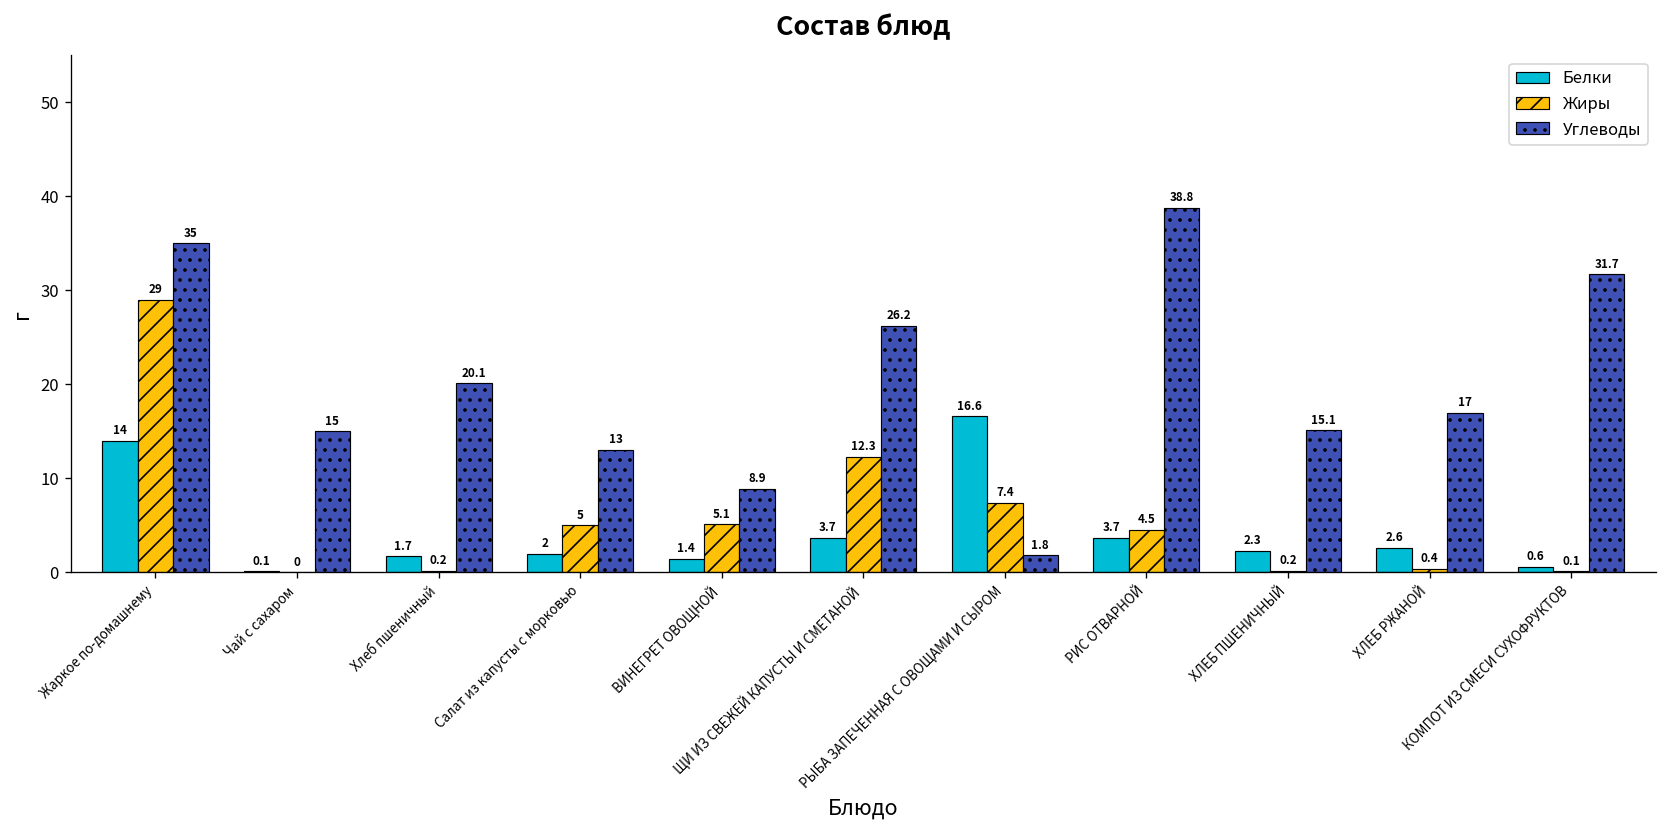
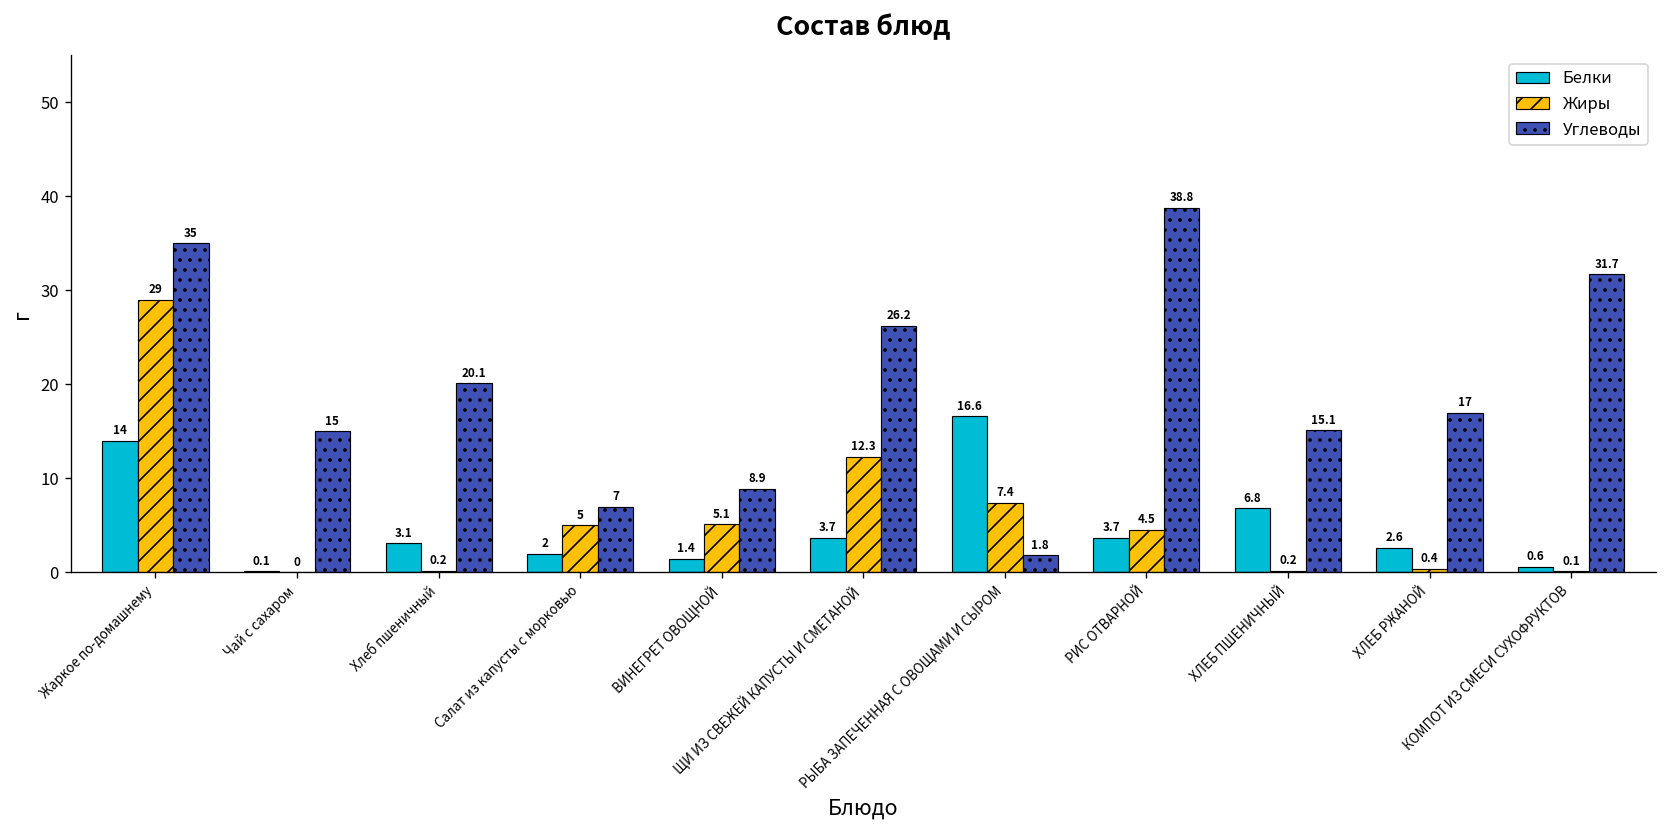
Белки, Хлеб пшеничный: 1.7 -> 3.1
Углеводы, Салат из капусты с морковью: 13 -> 7
Белки, ХЛЕБ ПШЕНИЧНЫЙ: 2.3 -> 6.8
